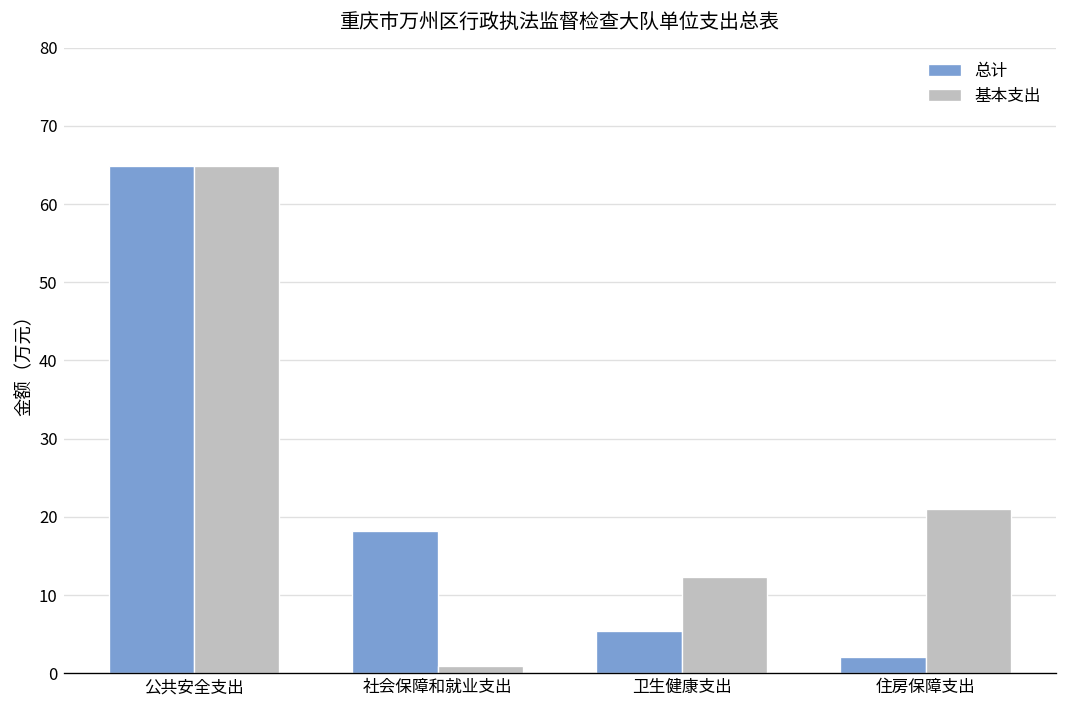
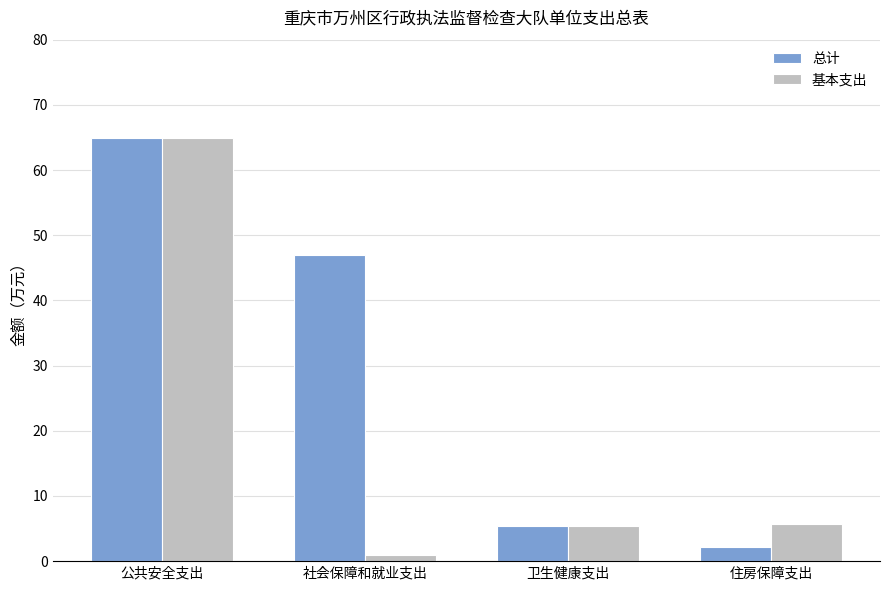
总计, 社会保障和就业支出: 18 -> 47
基本支出, 卫生健康支出: 12 -> 5
基本支出, 住房保障支出: 21 -> 6
